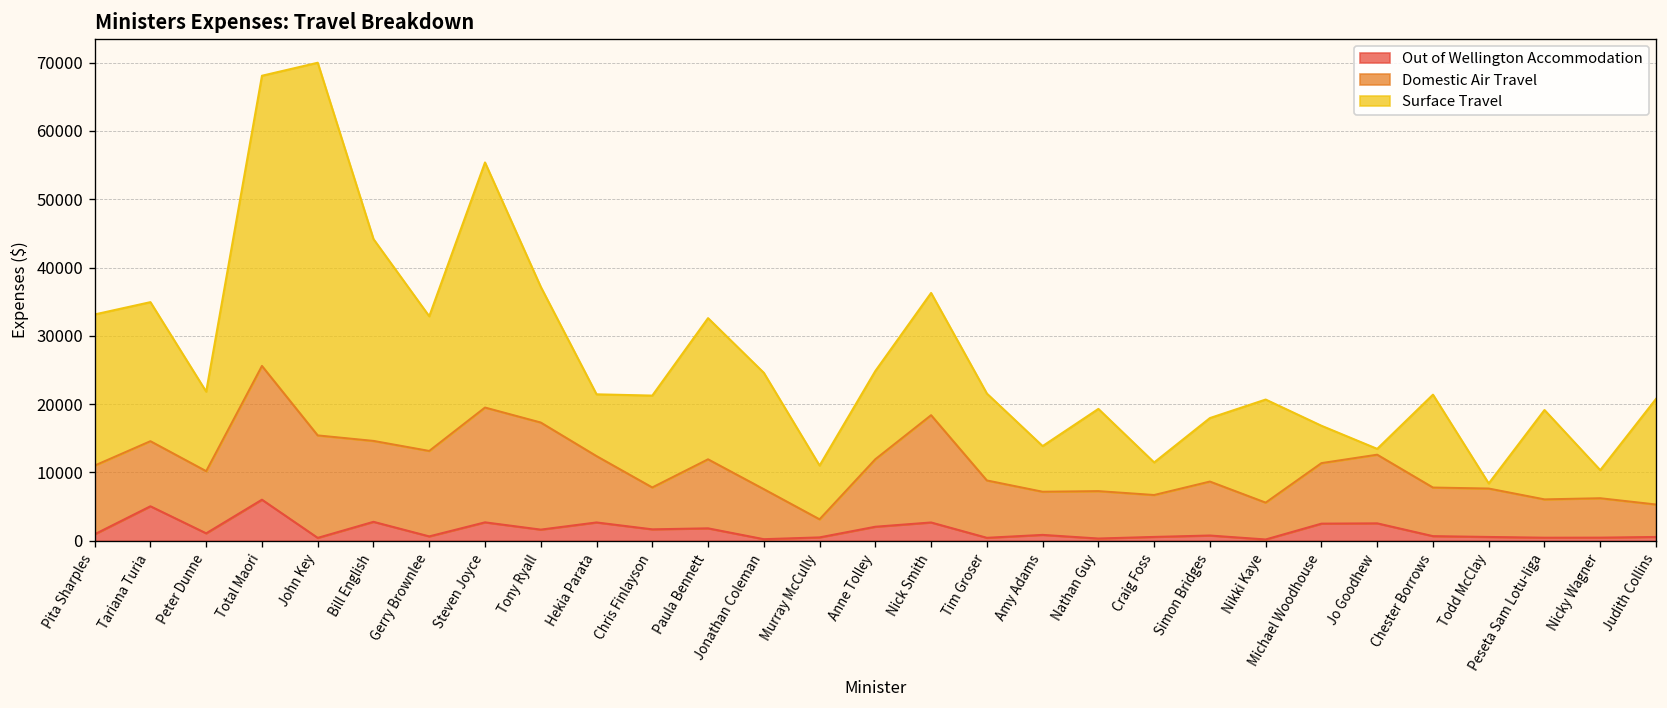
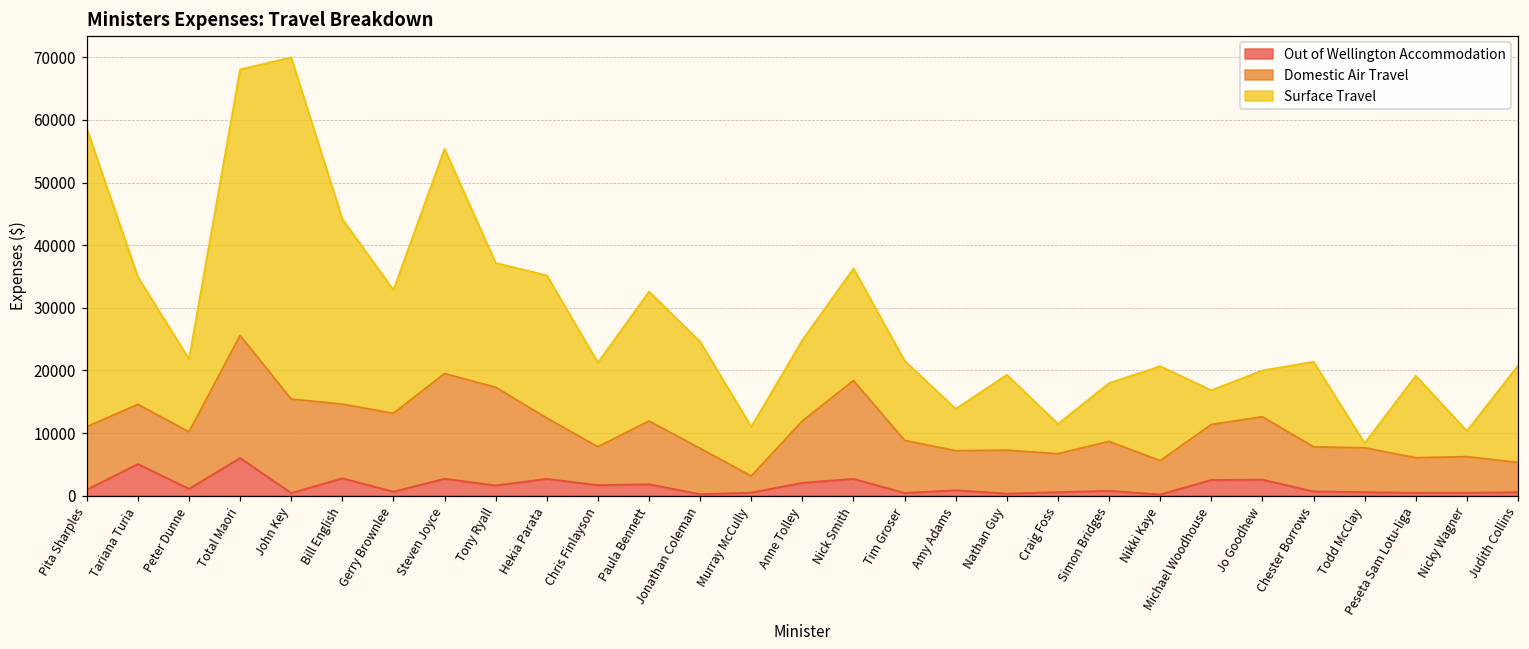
Surface Travel, Pita Sharples: 22000 -> 48000
Surface Travel, Hekia Parata: 9000 -> 23000
Surface Travel, Jo Goodhew: 1000 -> 7000
